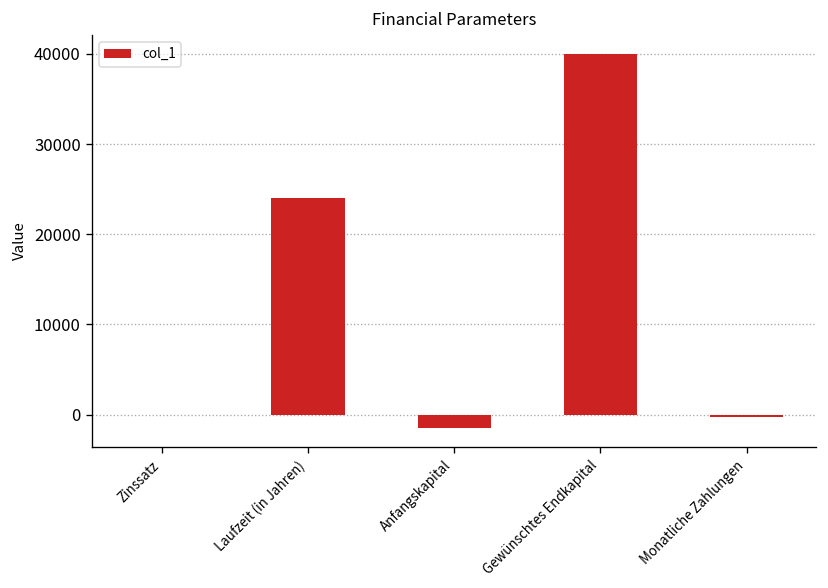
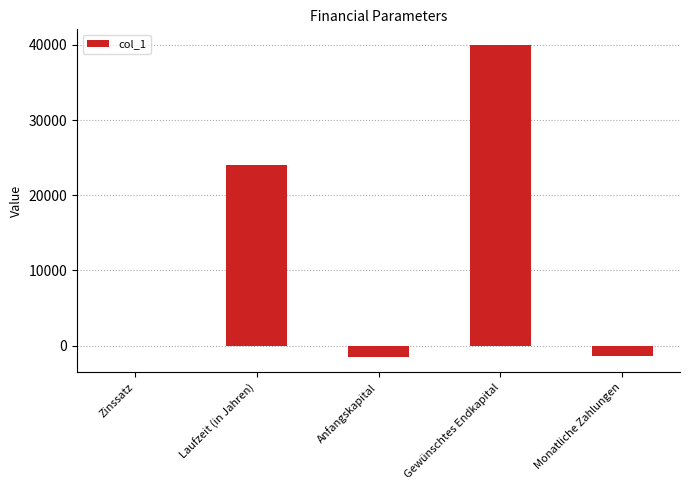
Monatliche Zahlungen: 0 -> -1000
